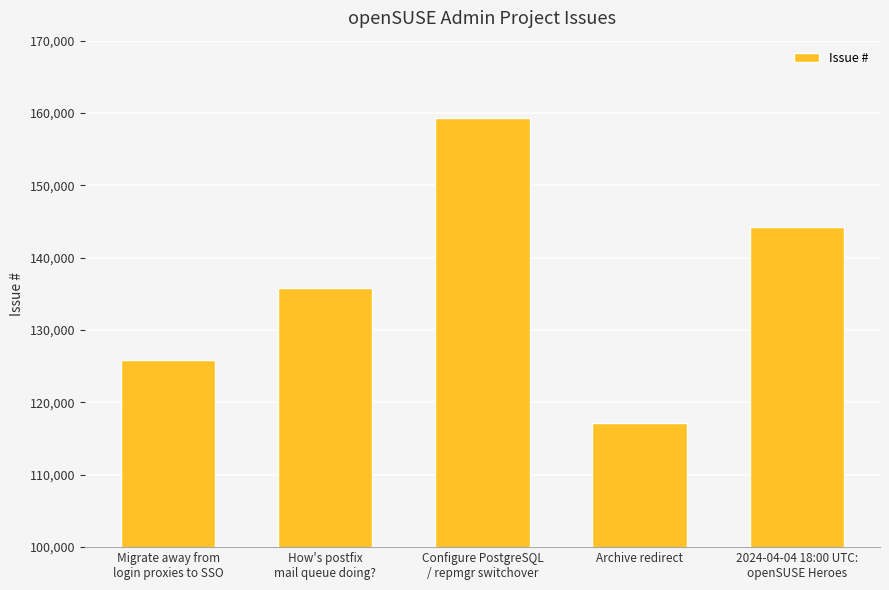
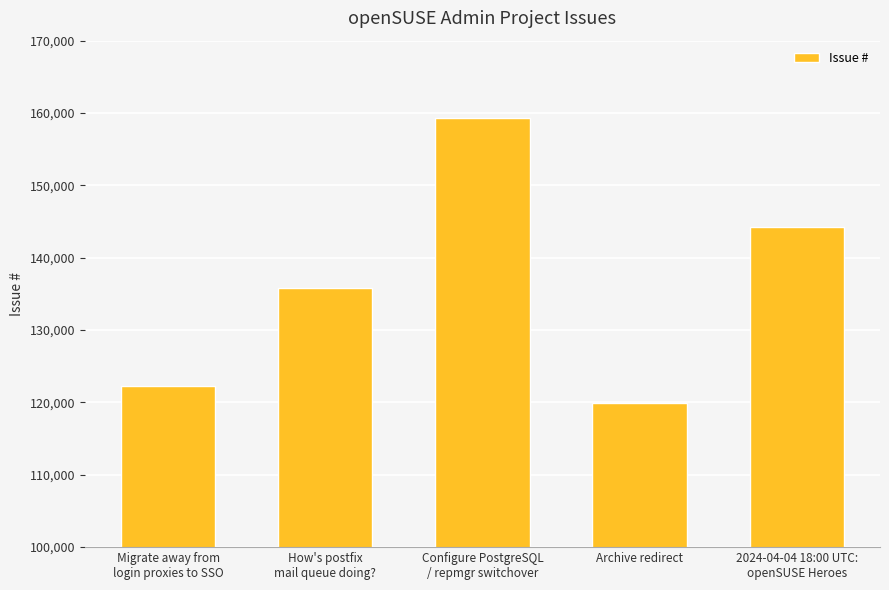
Migrate away from login proxies to SSO: 126,000 -> 122,000
Archive redirect: 117,000 -> 120,000
